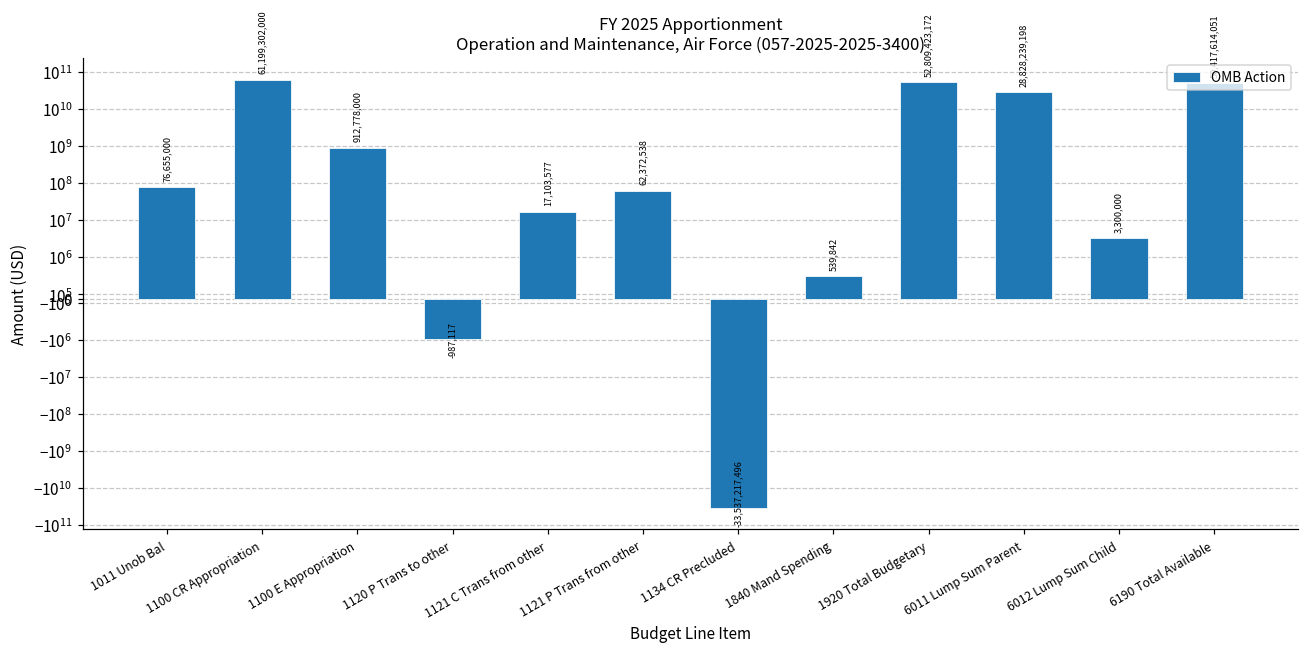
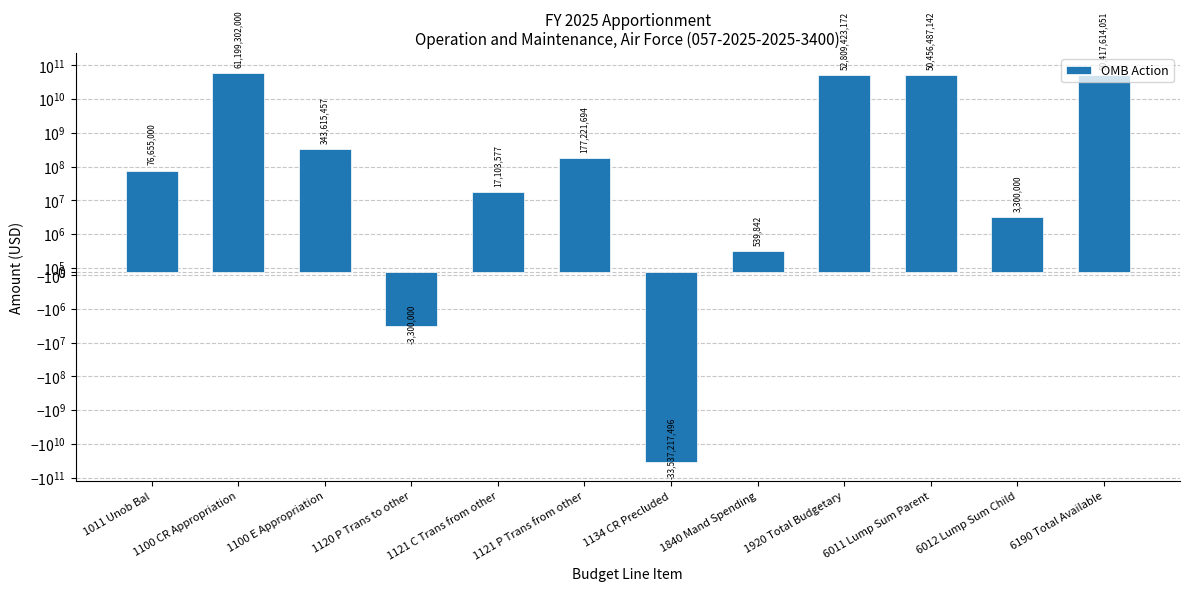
1100 E Appropriation: 912,778,000 -> 343,615,457
1120 P Trans to other: -987,117 -> -3,300,000
1121 P Trans from other: 62,372,538 -> 177,221,694
6011 Lump Sum Parent: 28,828,239,198 -> 50,456,487,142
